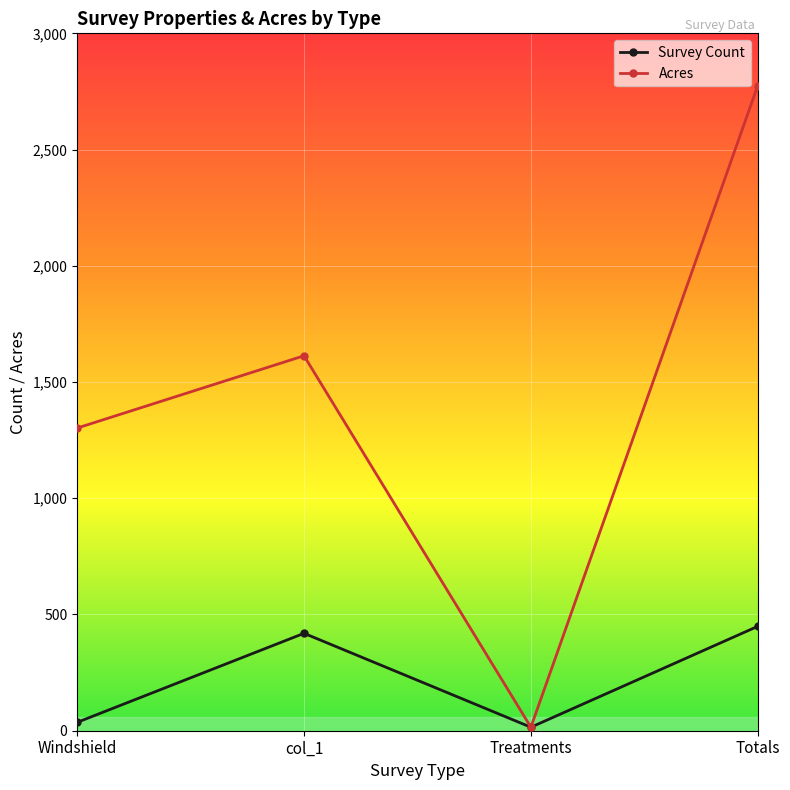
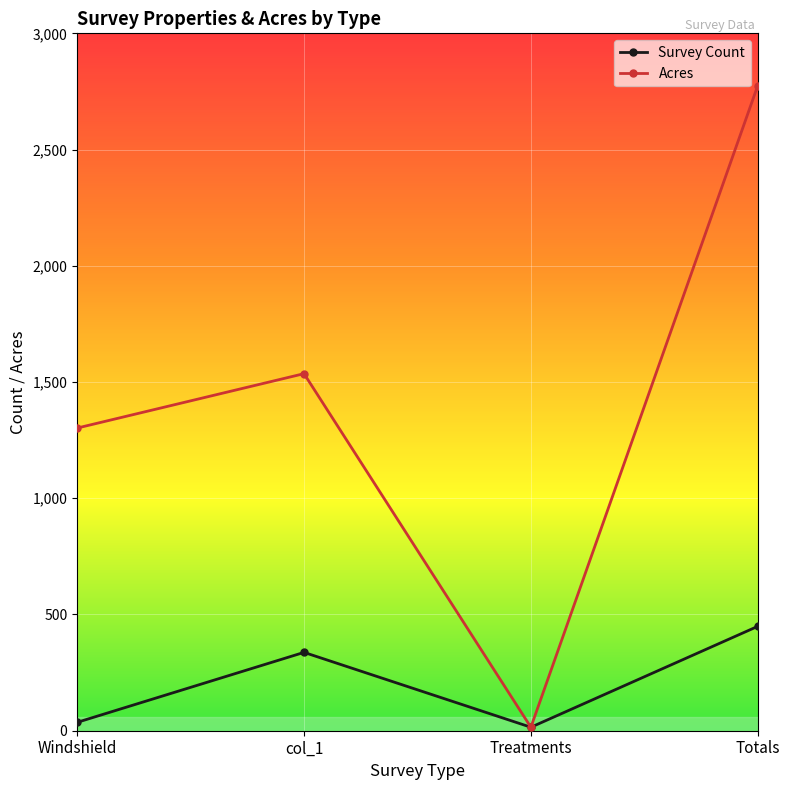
Survey Count, col_1: 420 -> 340
Acres, col_1: 1,610 -> 1,540
